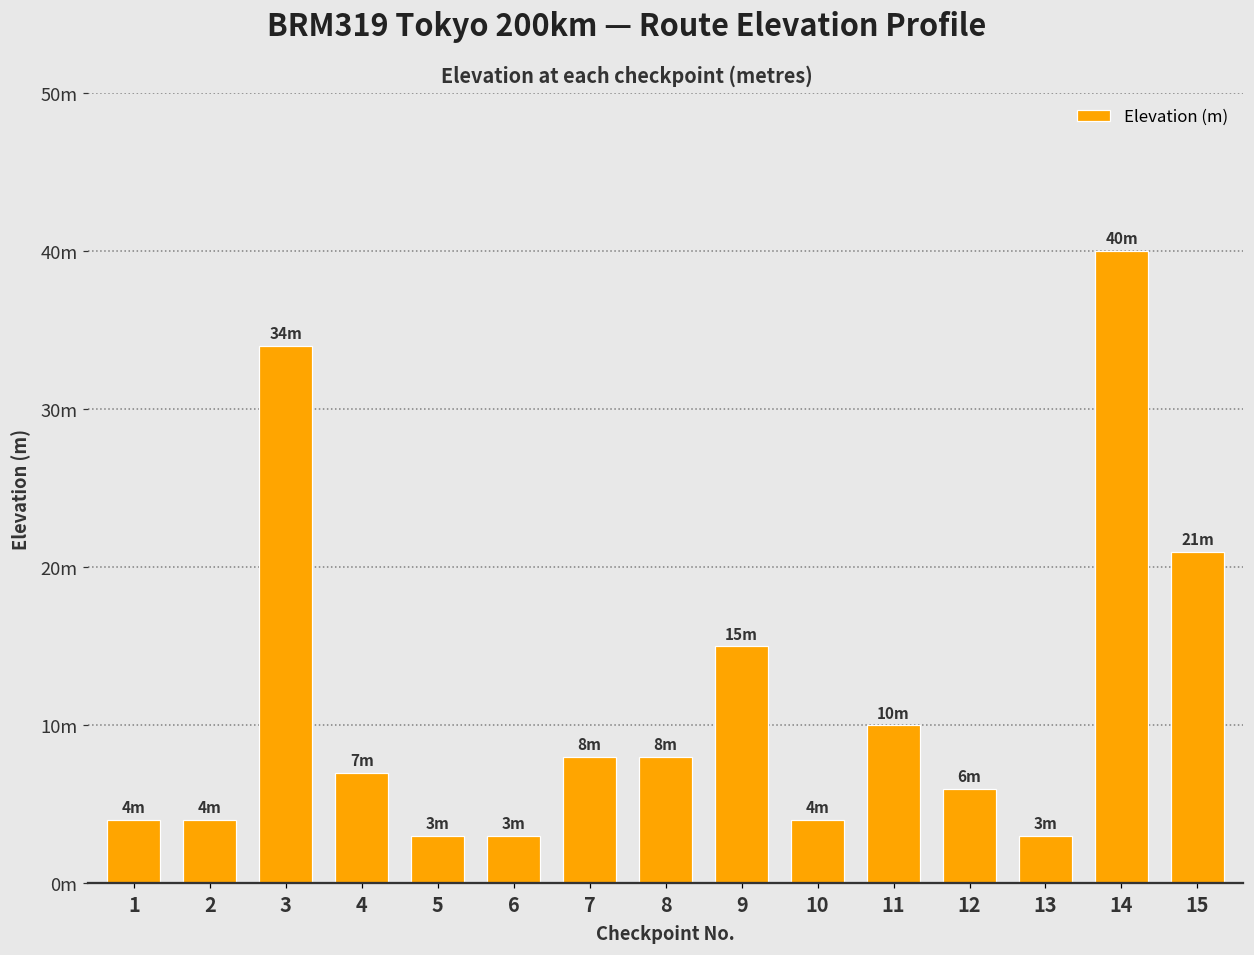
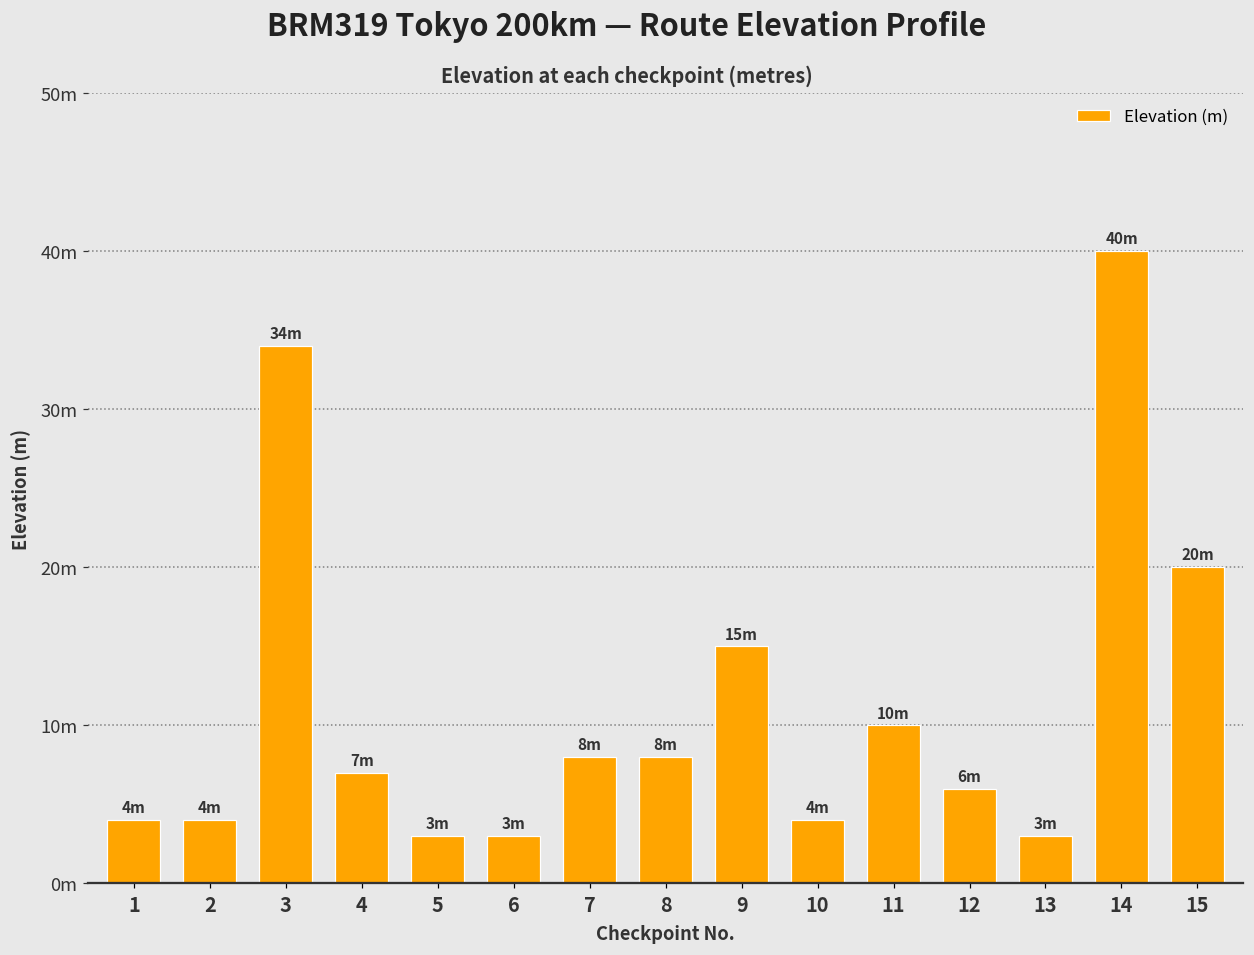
15: 21m -> 20m
